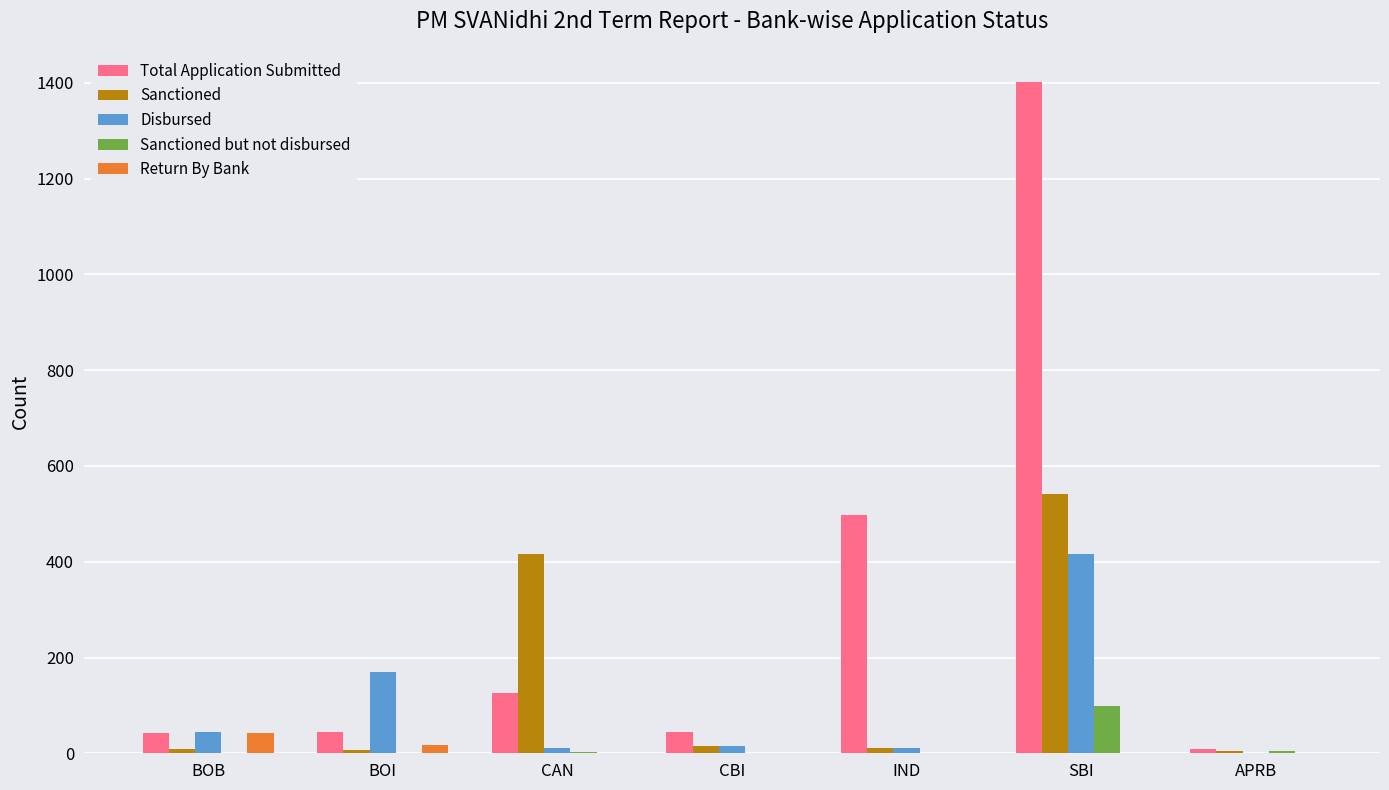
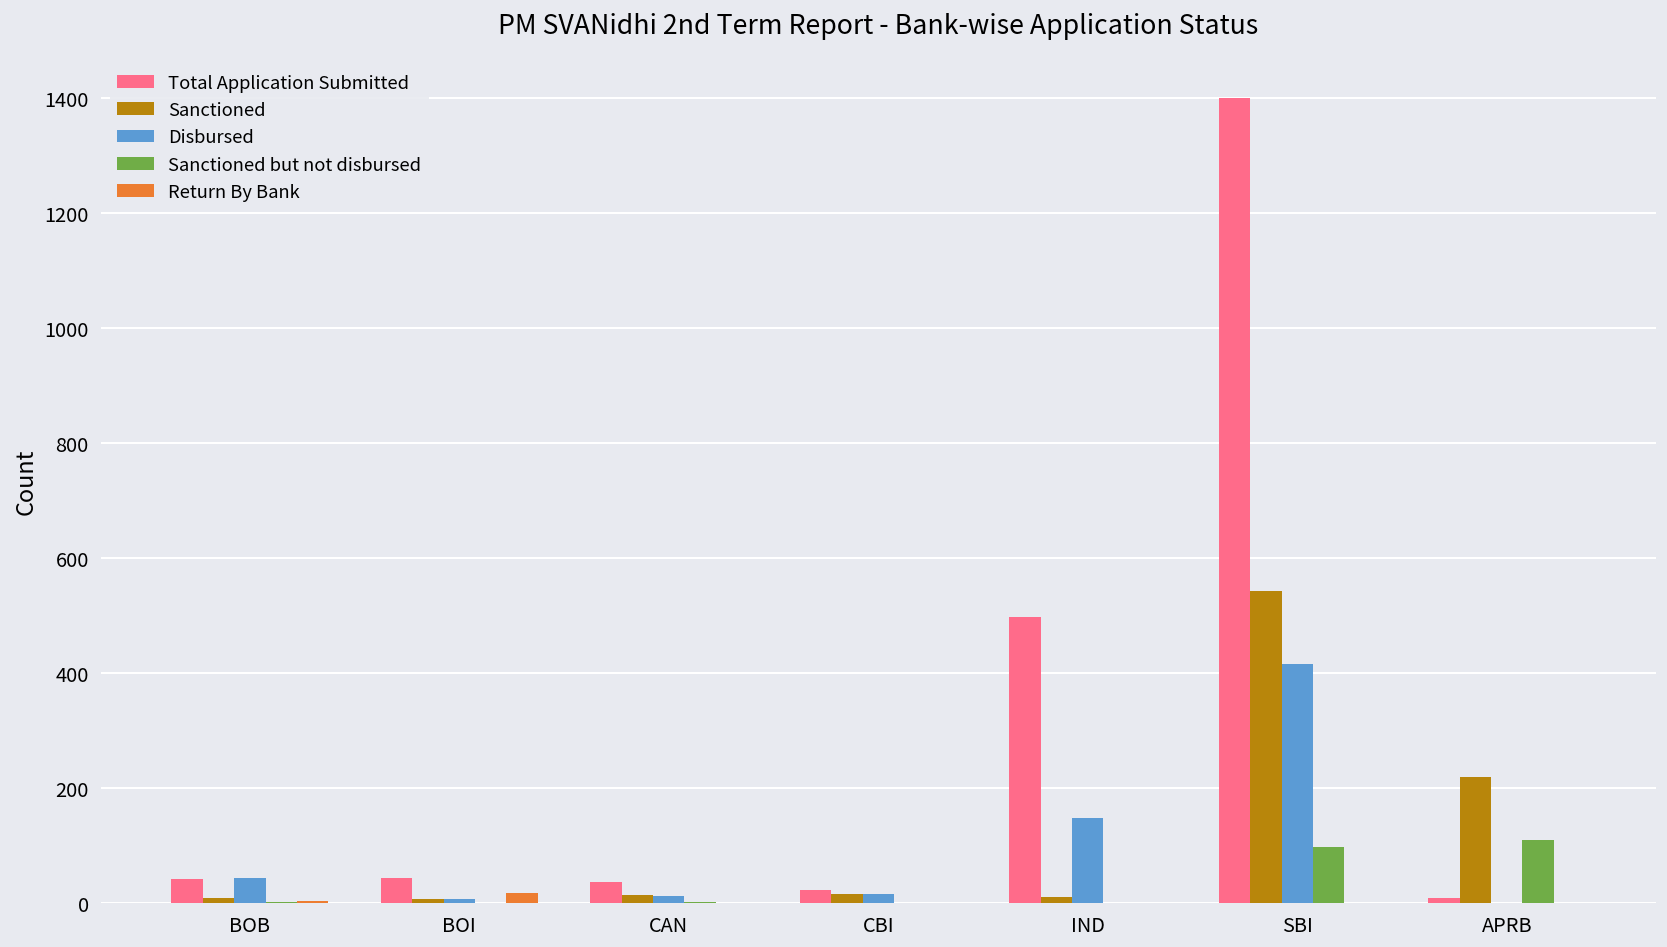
Return By Bank, BOB: 40 -> 0
Disbursed, BOI: 170 -> 10
Total Application Submitted, CAN: 130 -> 40
Sanctioned, CAN: 420 -> 10
Total Application Submitted, CBI: 50 -> 20
Disbursed, IND: 10 -> 150
Sanctioned, APRB: 0 -> 220
Sanctioned but not disbursed, APRB: 0 -> 110
